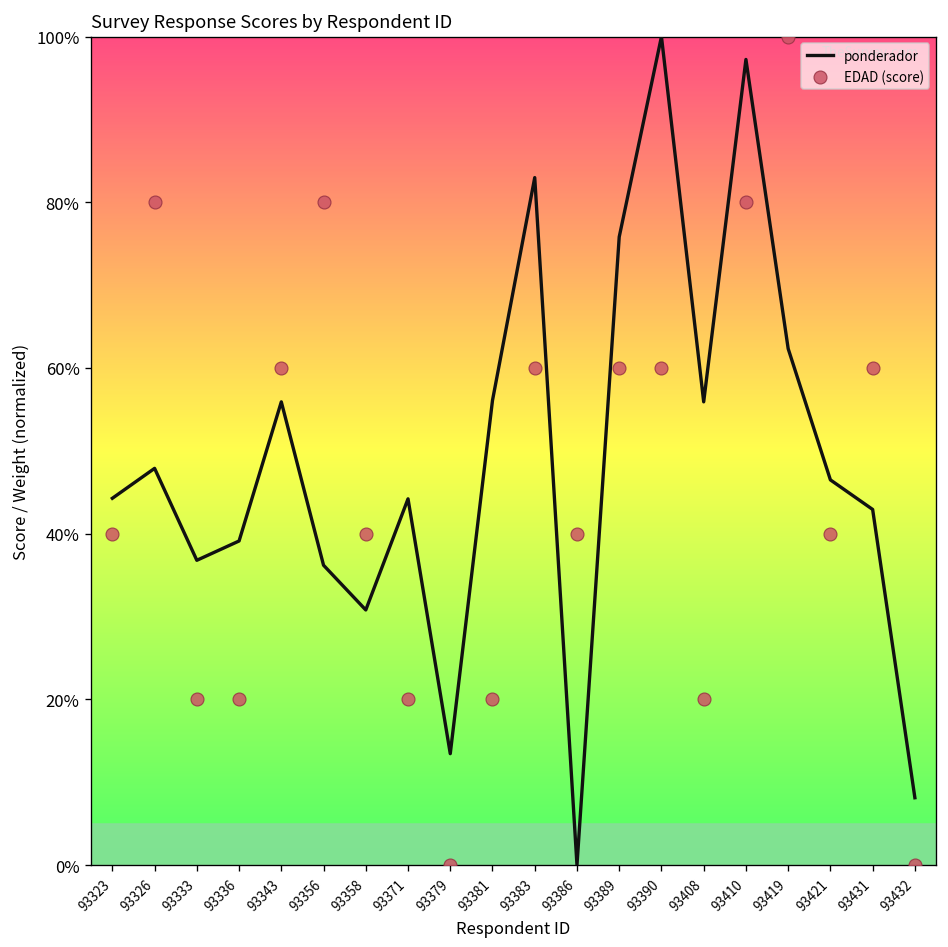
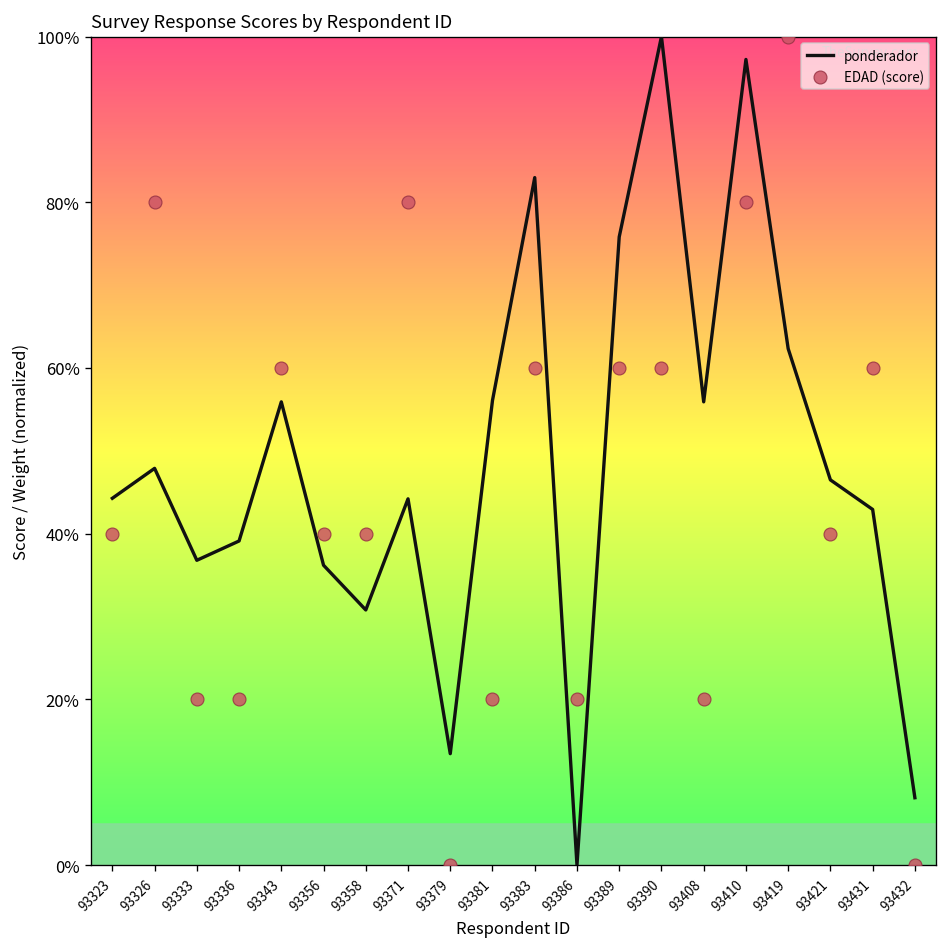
EDAD (score), 93356: 80% -> 40%
EDAD (score), 93371: 20% -> 80%
EDAD (score), 93386: 40% -> 20%
